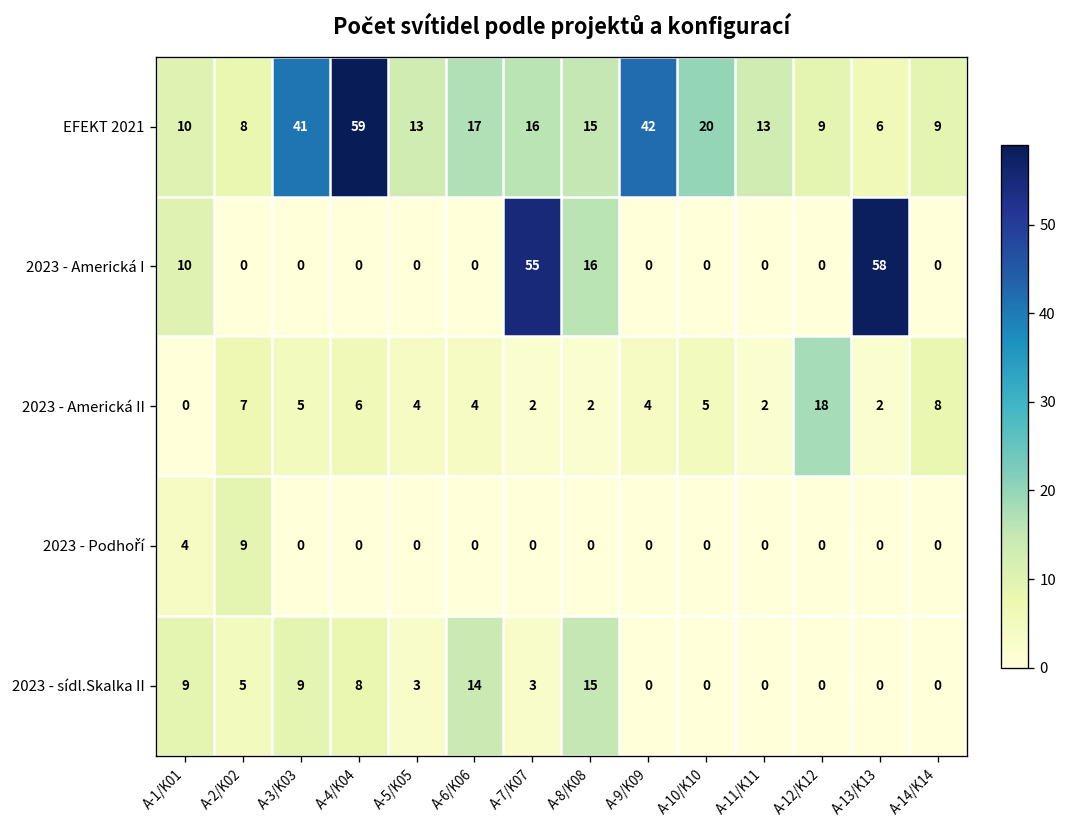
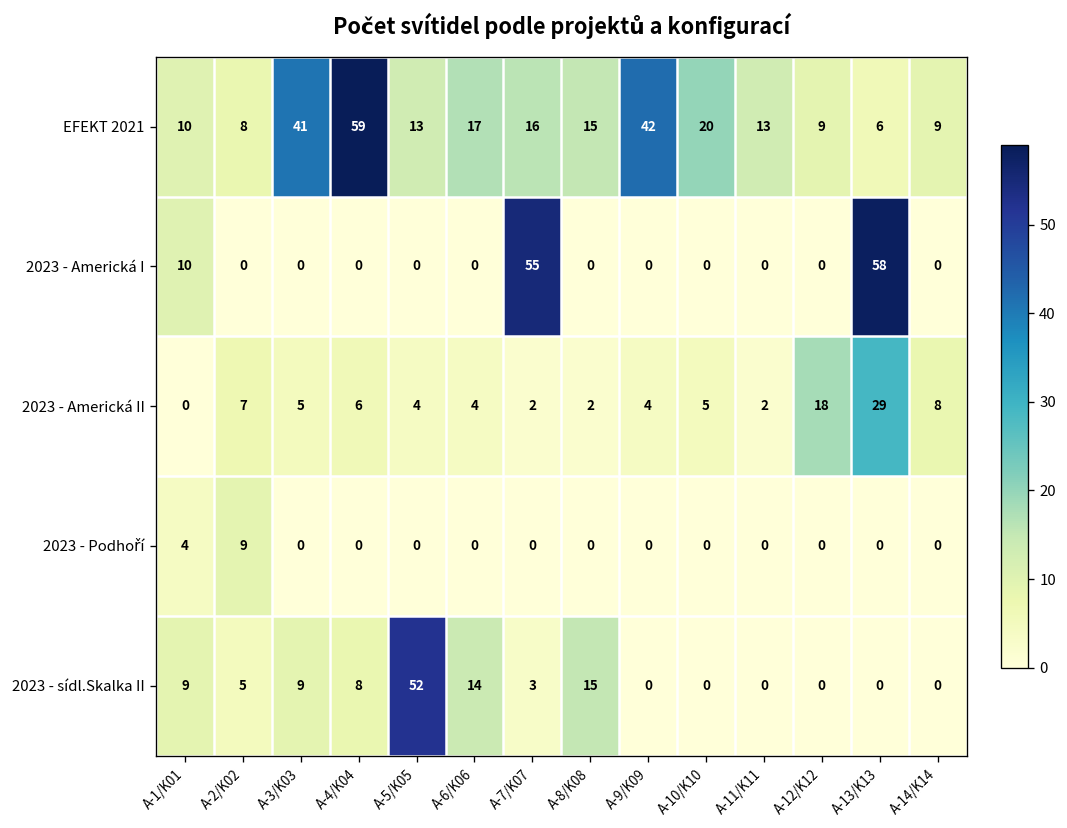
2023 - Americká I, A-8/K08: 16 -> 0
2023 - Americká II, A-13/K13: 2 -> 29
2023 - sídl.Skalka II, A-5/K05: 3 -> 52
